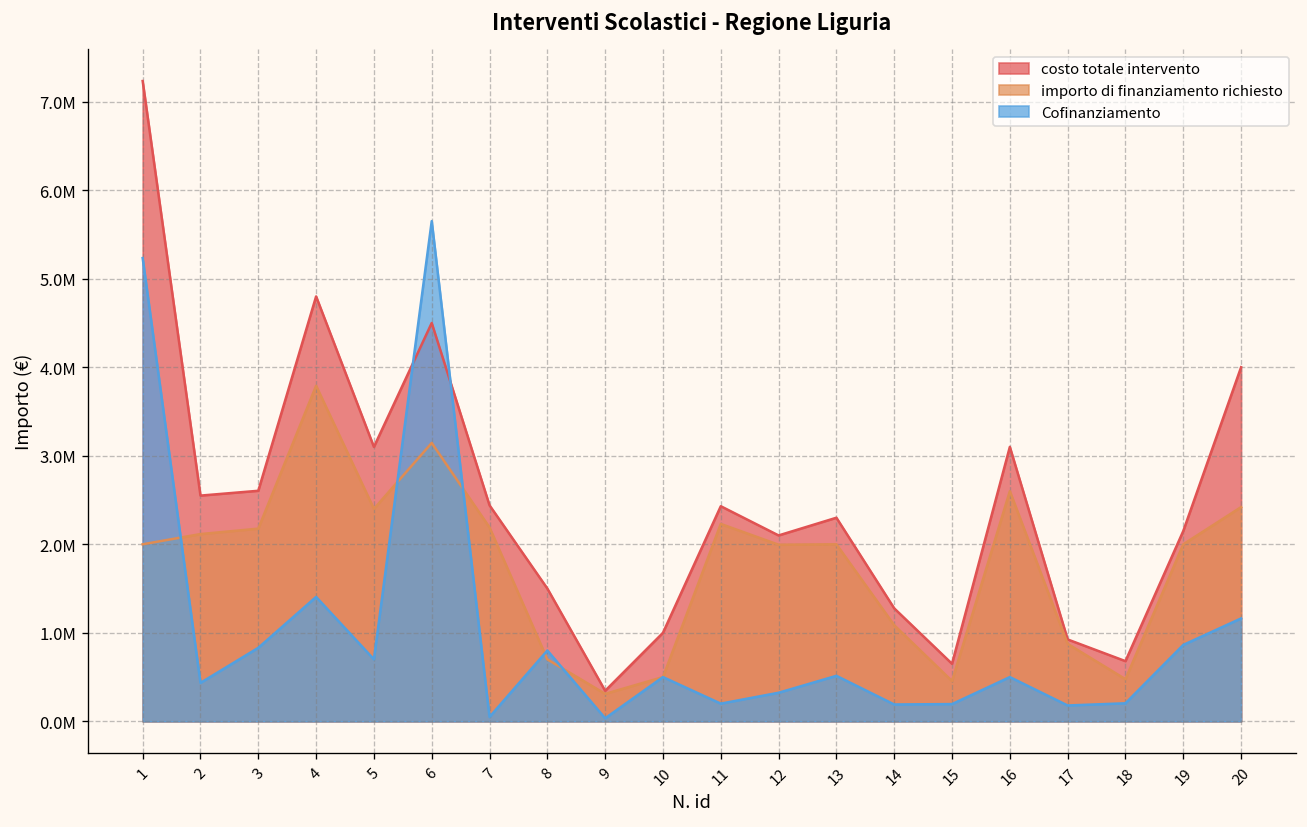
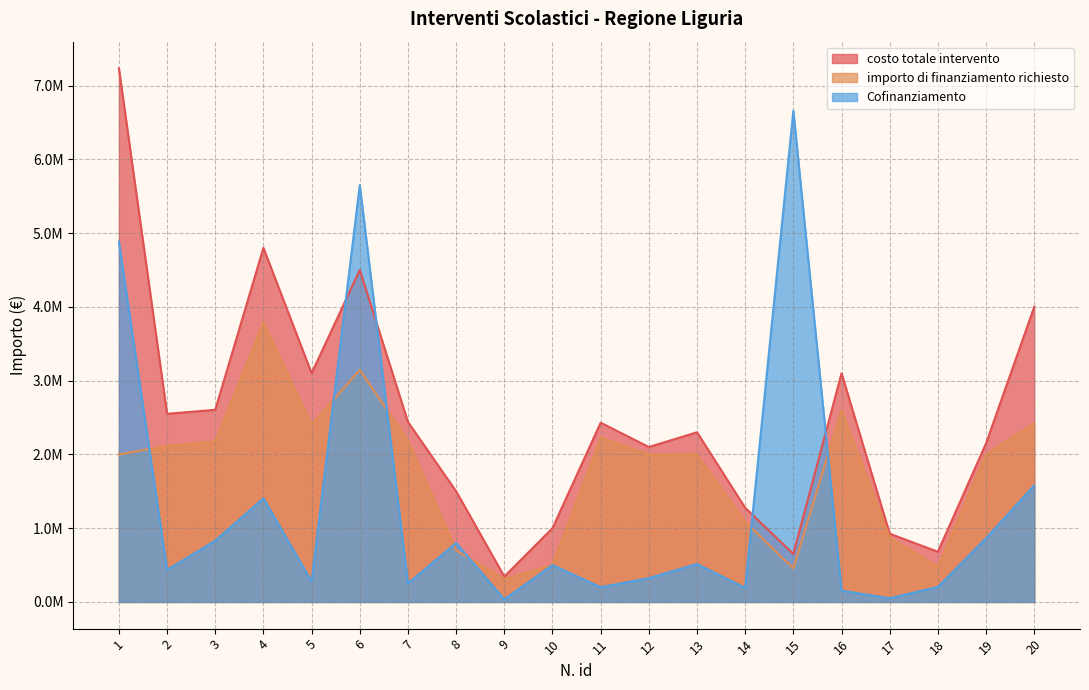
Cofinanziamento, 1: 5200000 -> 4900000
Cofinanziamento, 5: 700000 -> 300000
Cofinanziamento, 7: 0 -> 300000
Cofinanziamento, 15: 200000 -> 6700000
Cofinanziamento, 16: 500000 -> 200000
Cofinanziamento, 17: 200000 -> 100000
Cofinanziamento, 20: 1200000 -> 1600000
